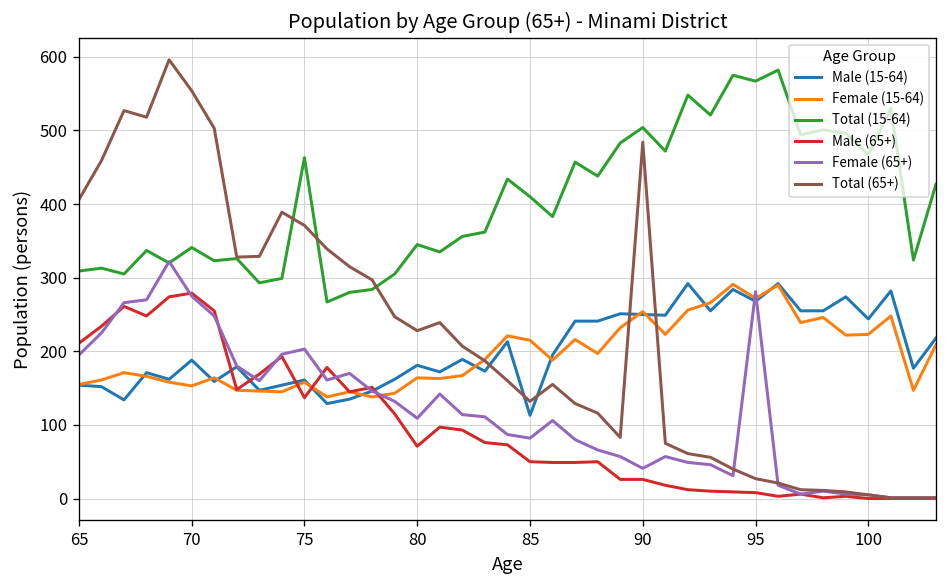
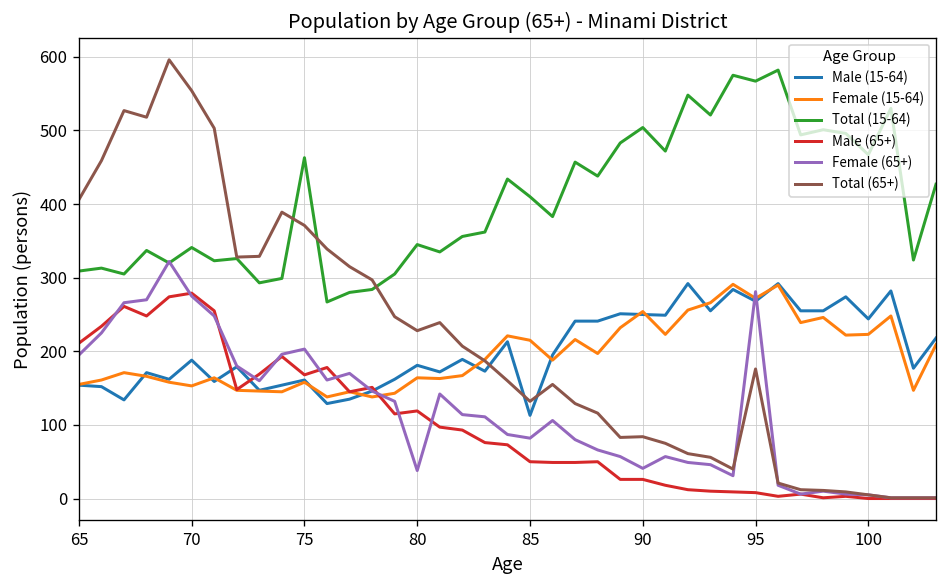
Male (65+), 75: 140 -> 170
Male (65+), 80: 70 -> 120
Female (65+), 80: 110 -> 40
Total (65+), 90: 480 -> 80
Total (65+), 95: 30 -> 180
